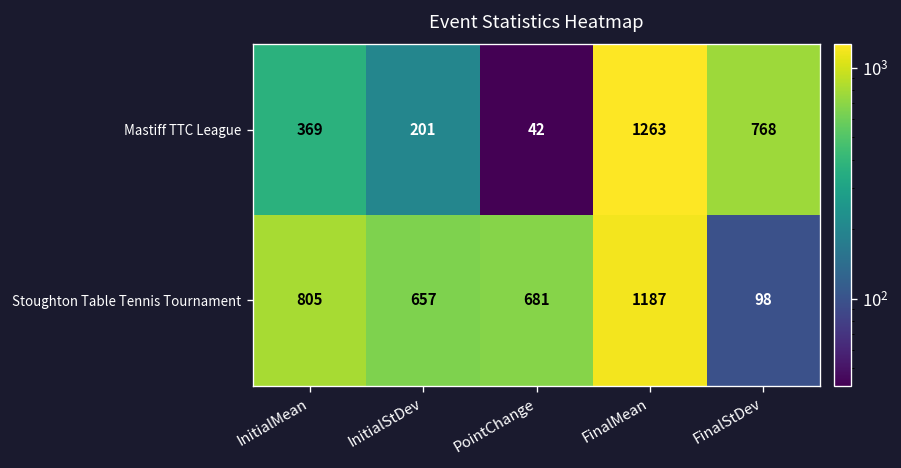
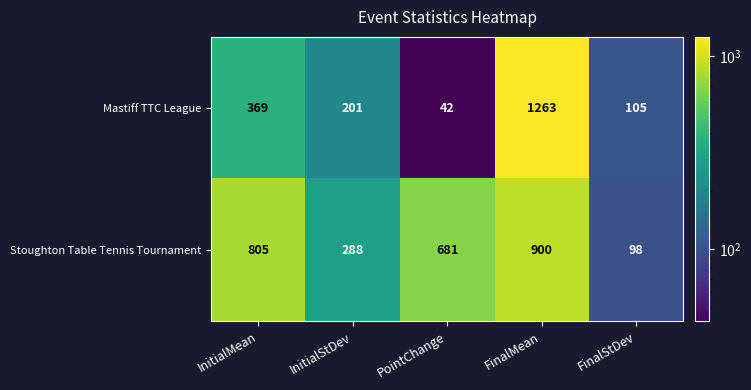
Mastiff TTC League, FinalStDev: 768 -> 105
Stoughton Table Tennis Tournament, InitialStDev: 657 -> 288
Stoughton Table Tennis Tournament, FinalMean: 1187 -> 900
